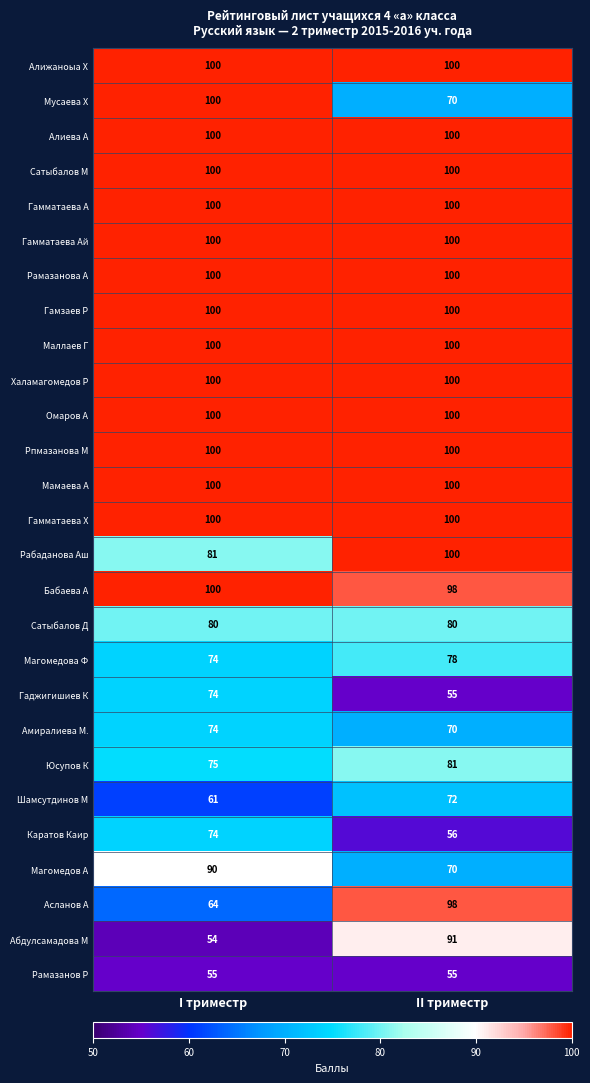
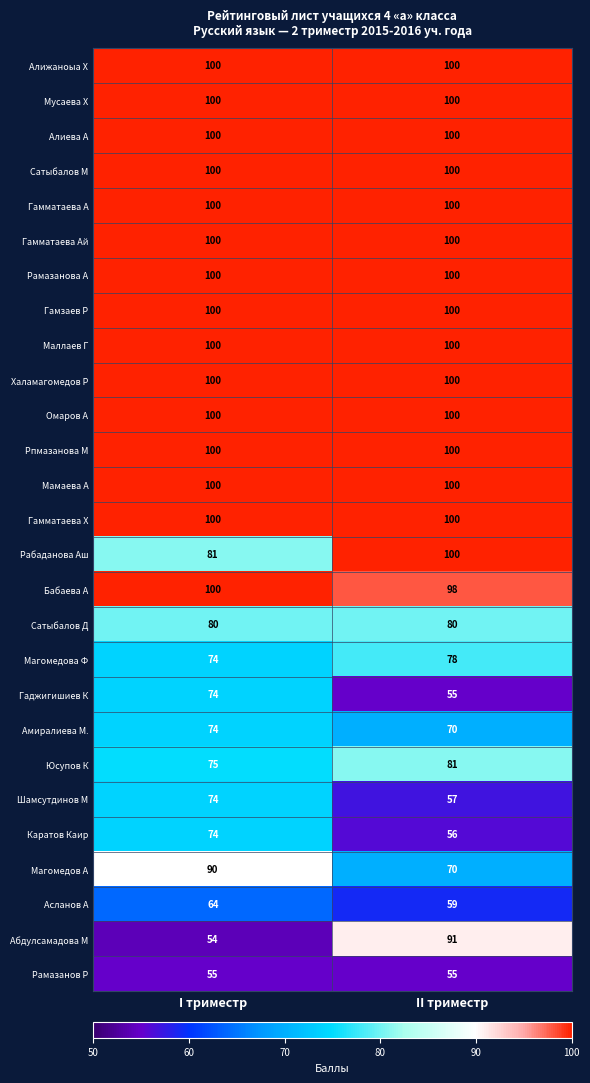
Мусаева Х, II триместр: 70 -> 100
Шамсутдинов М, I триместр: 61 -> 74
Шамсутдинов М, II триместр: 72 -> 57
Асланов А, II триместр: 98 -> 59
